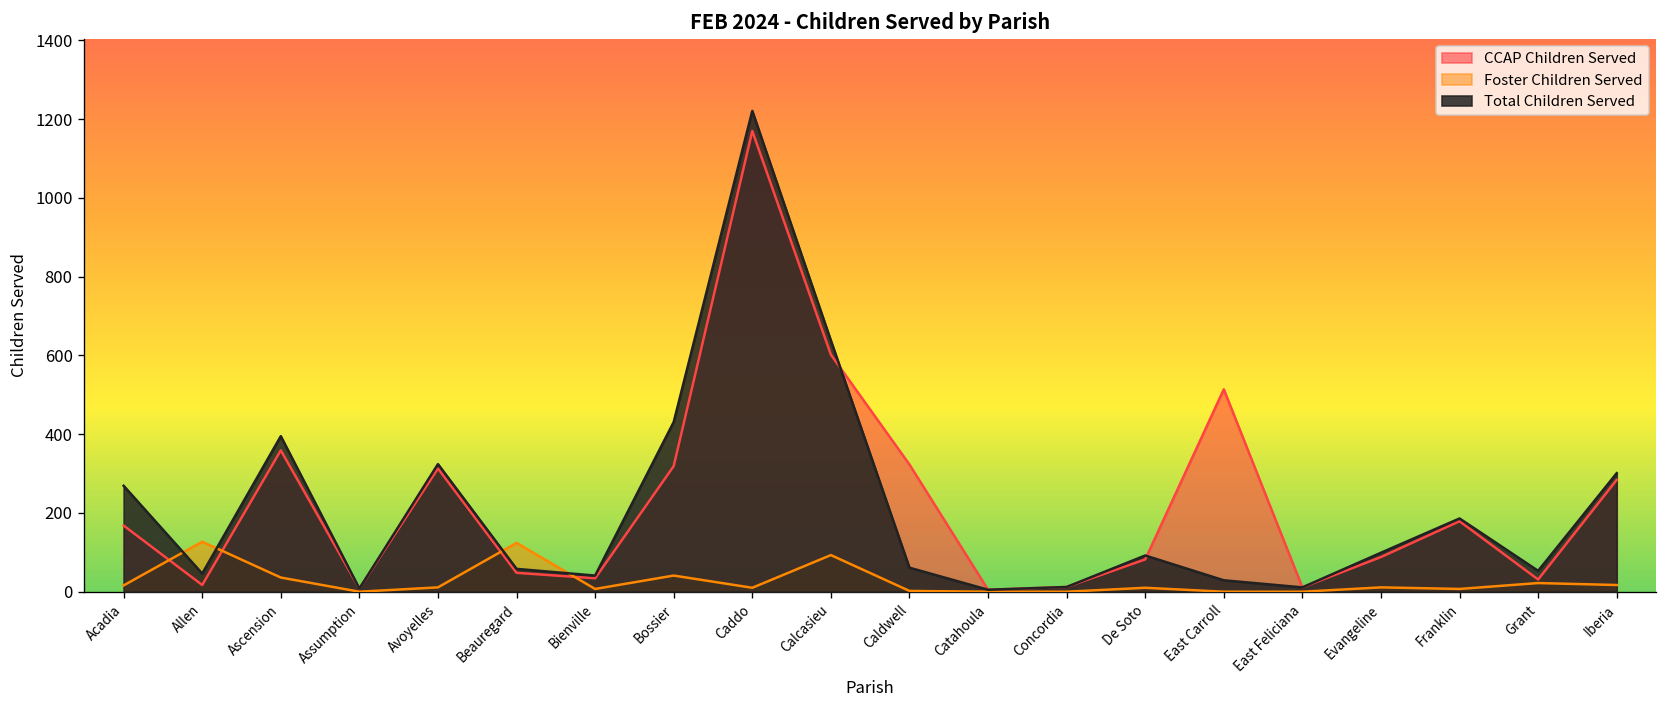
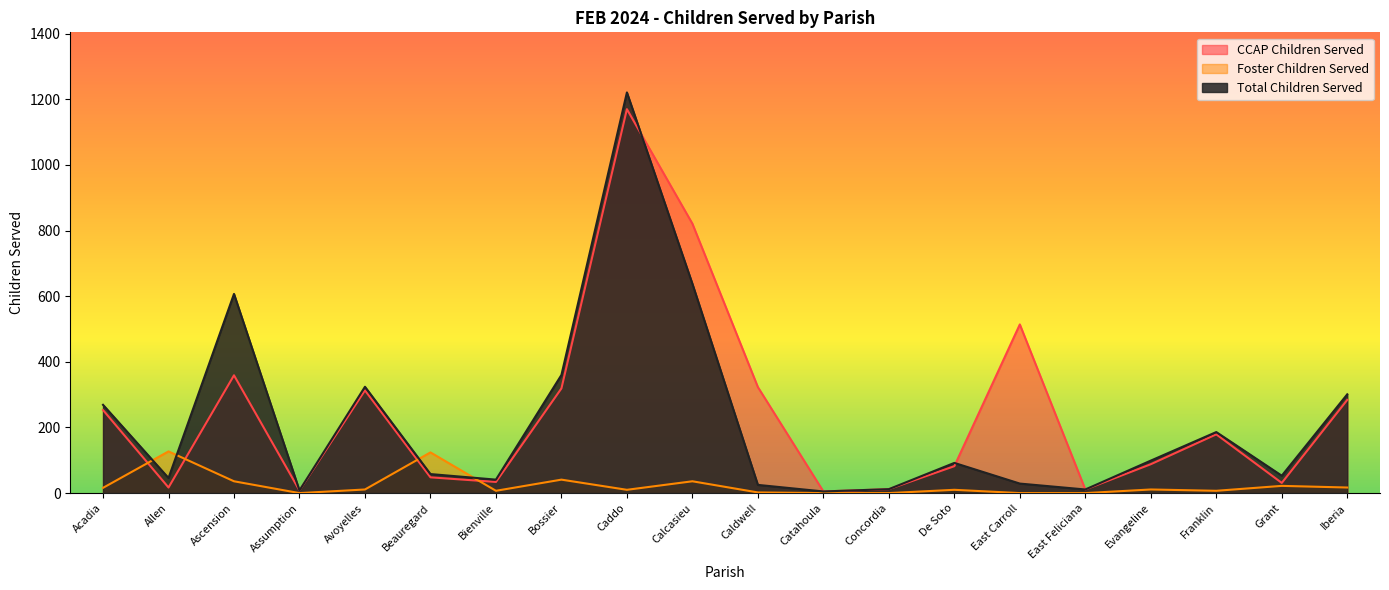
CCAP Children Served, Acadia: 170 -> 250
Total Children Served, Ascension: 400 -> 610
Total Children Served, Bossier: 430 -> 360
CCAP Children Served, Calcasieu: 600 -> 820
Foster Children Served, Calcasieu: 90 -> 40
Total Children Served, Caldwell: 60 -> 30
